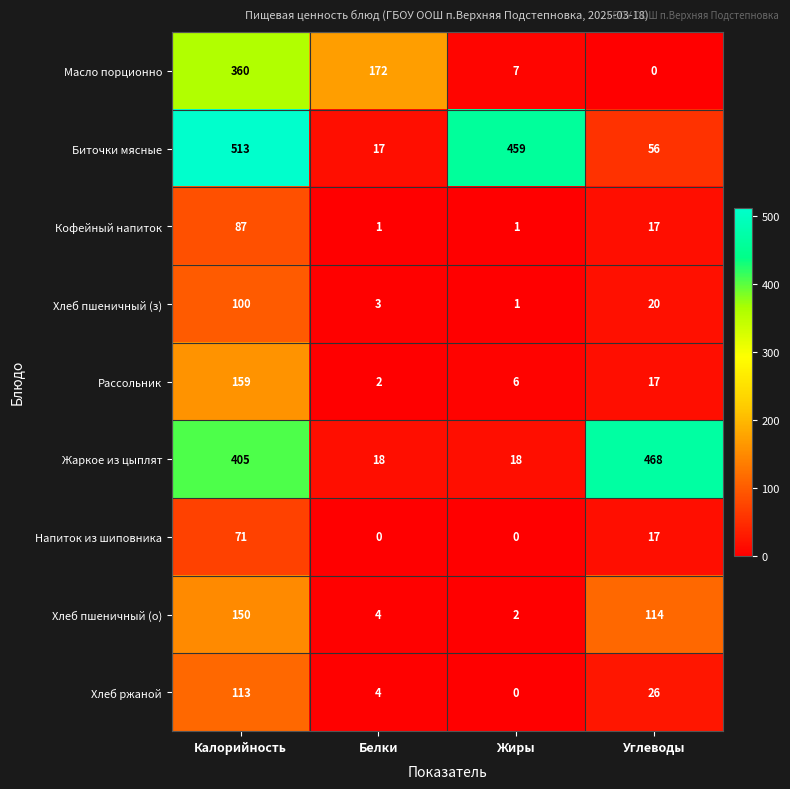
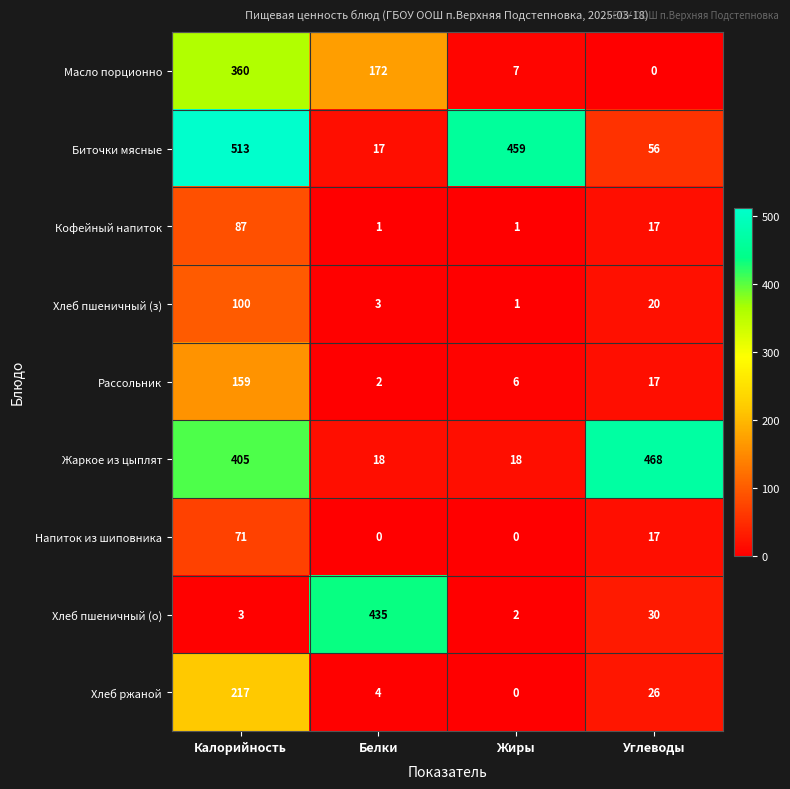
Хлеб пшеничный (о), Калорийность: 150 -> 3
Хлеб пшеничный (о), Белки: 4 -> 435
Хлеб пшеничный (о), Углеводы: 114 -> 30
Хлеб ржаной, Калорийность: 113 -> 217
